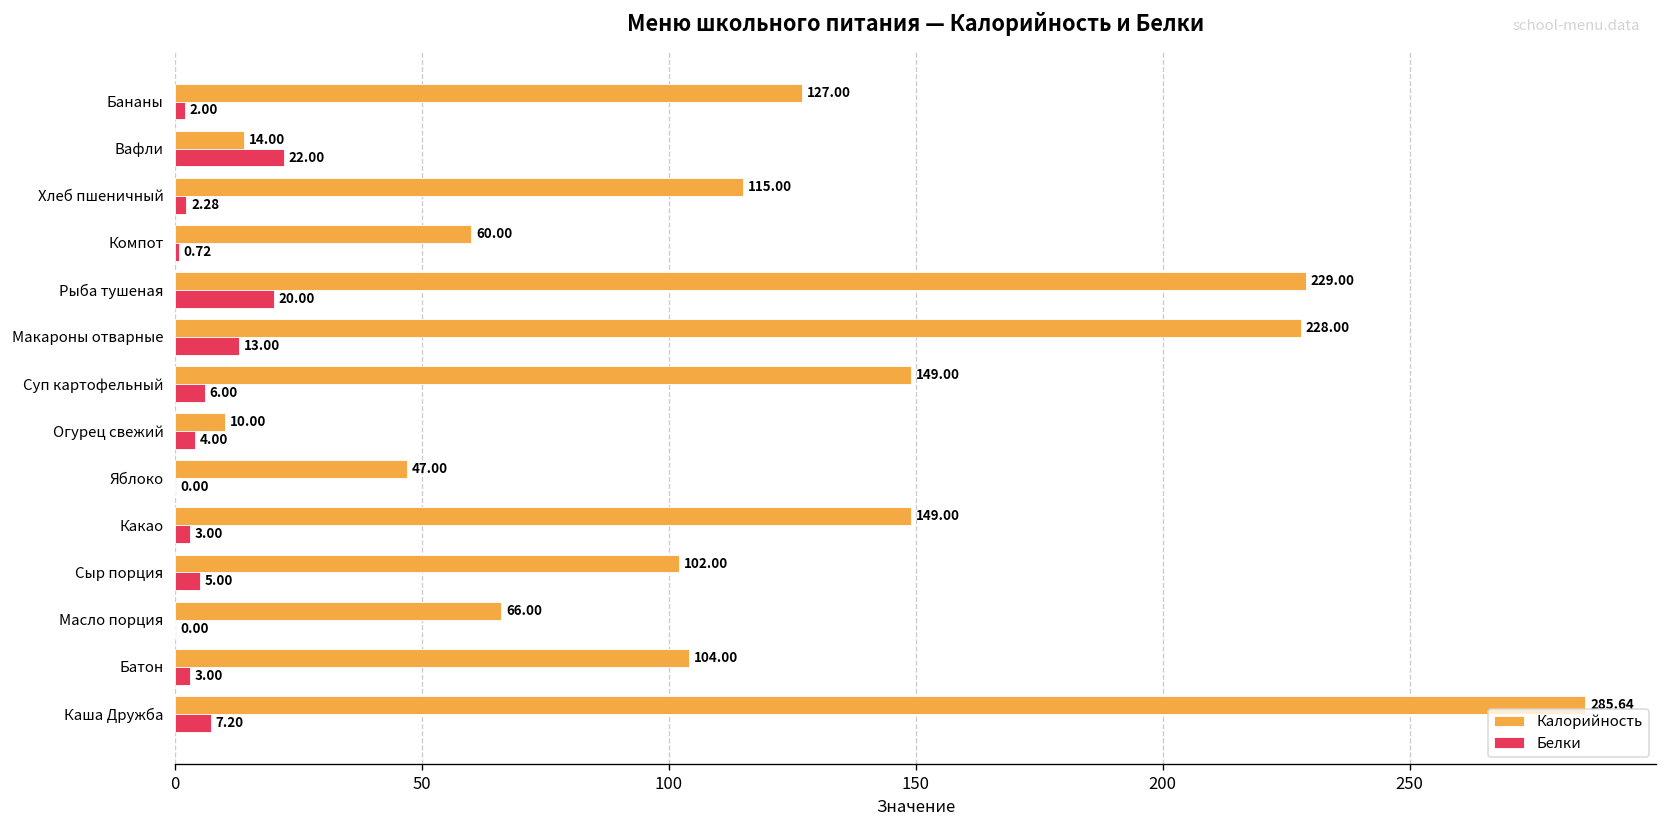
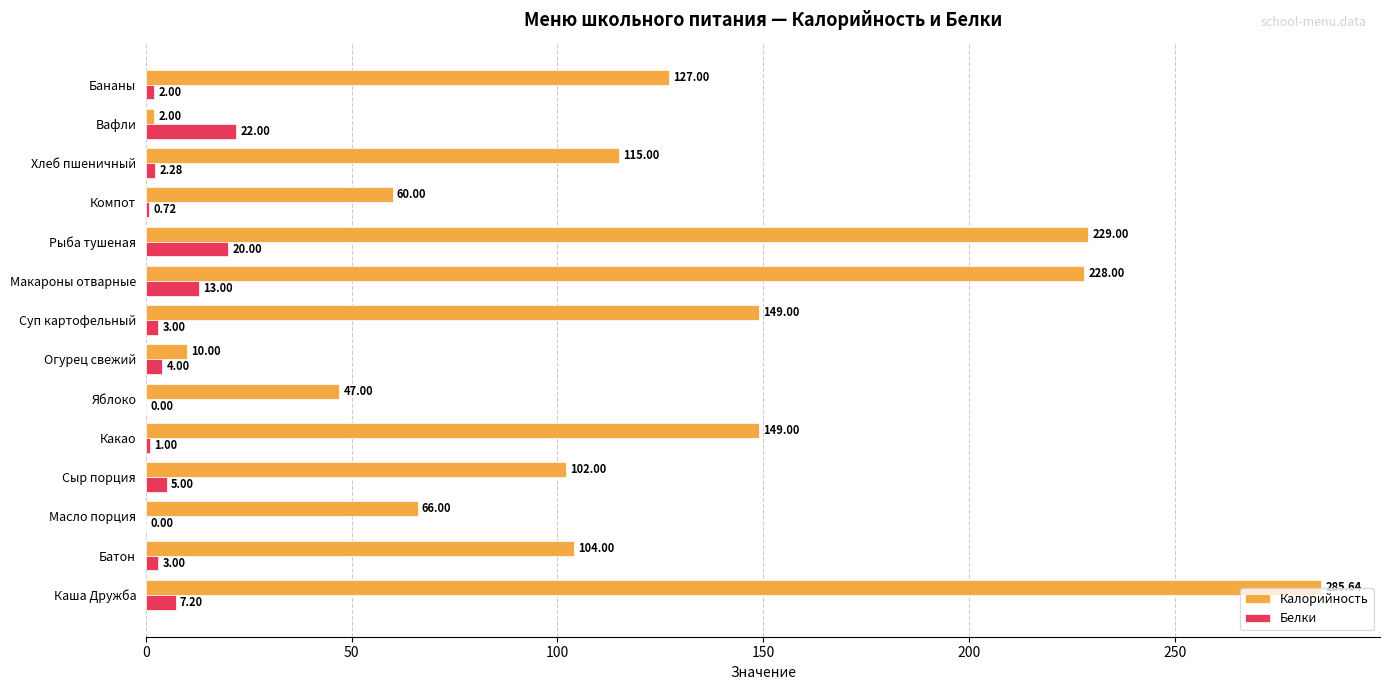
Калорийность, Вафли: 14.00 -> 2.00
Белки, Суп картофельный: 6.00 -> 3.00
Белки, Какао: 3.00 -> 1.00
